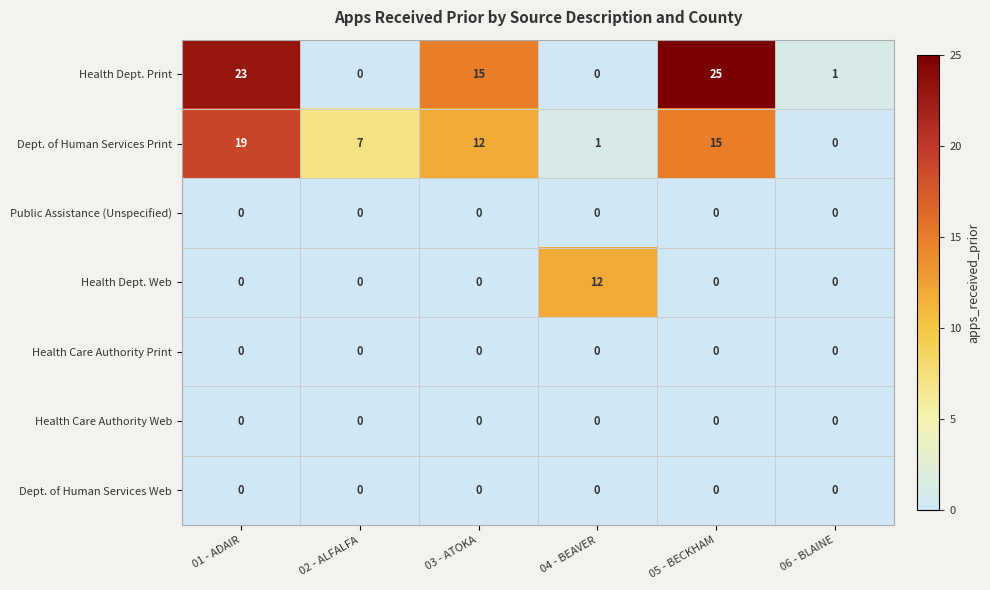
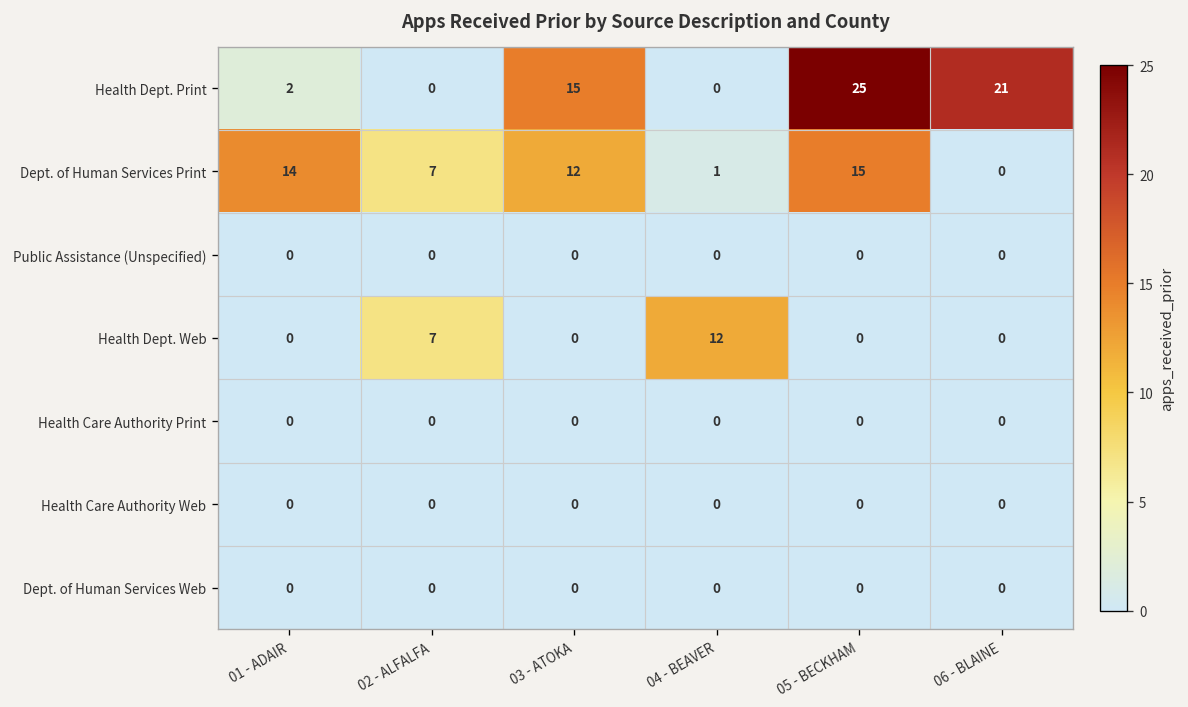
Health Dept. Print, 01 - ADAIR: 23 -> 2
Health Dept. Print, 06 - BLAINE: 1 -> 21
Dept. of Human Services Print, 01 - ADAIR: 19 -> 14
Health Dept. Web, 02 - ALFALFA: 0 -> 7
